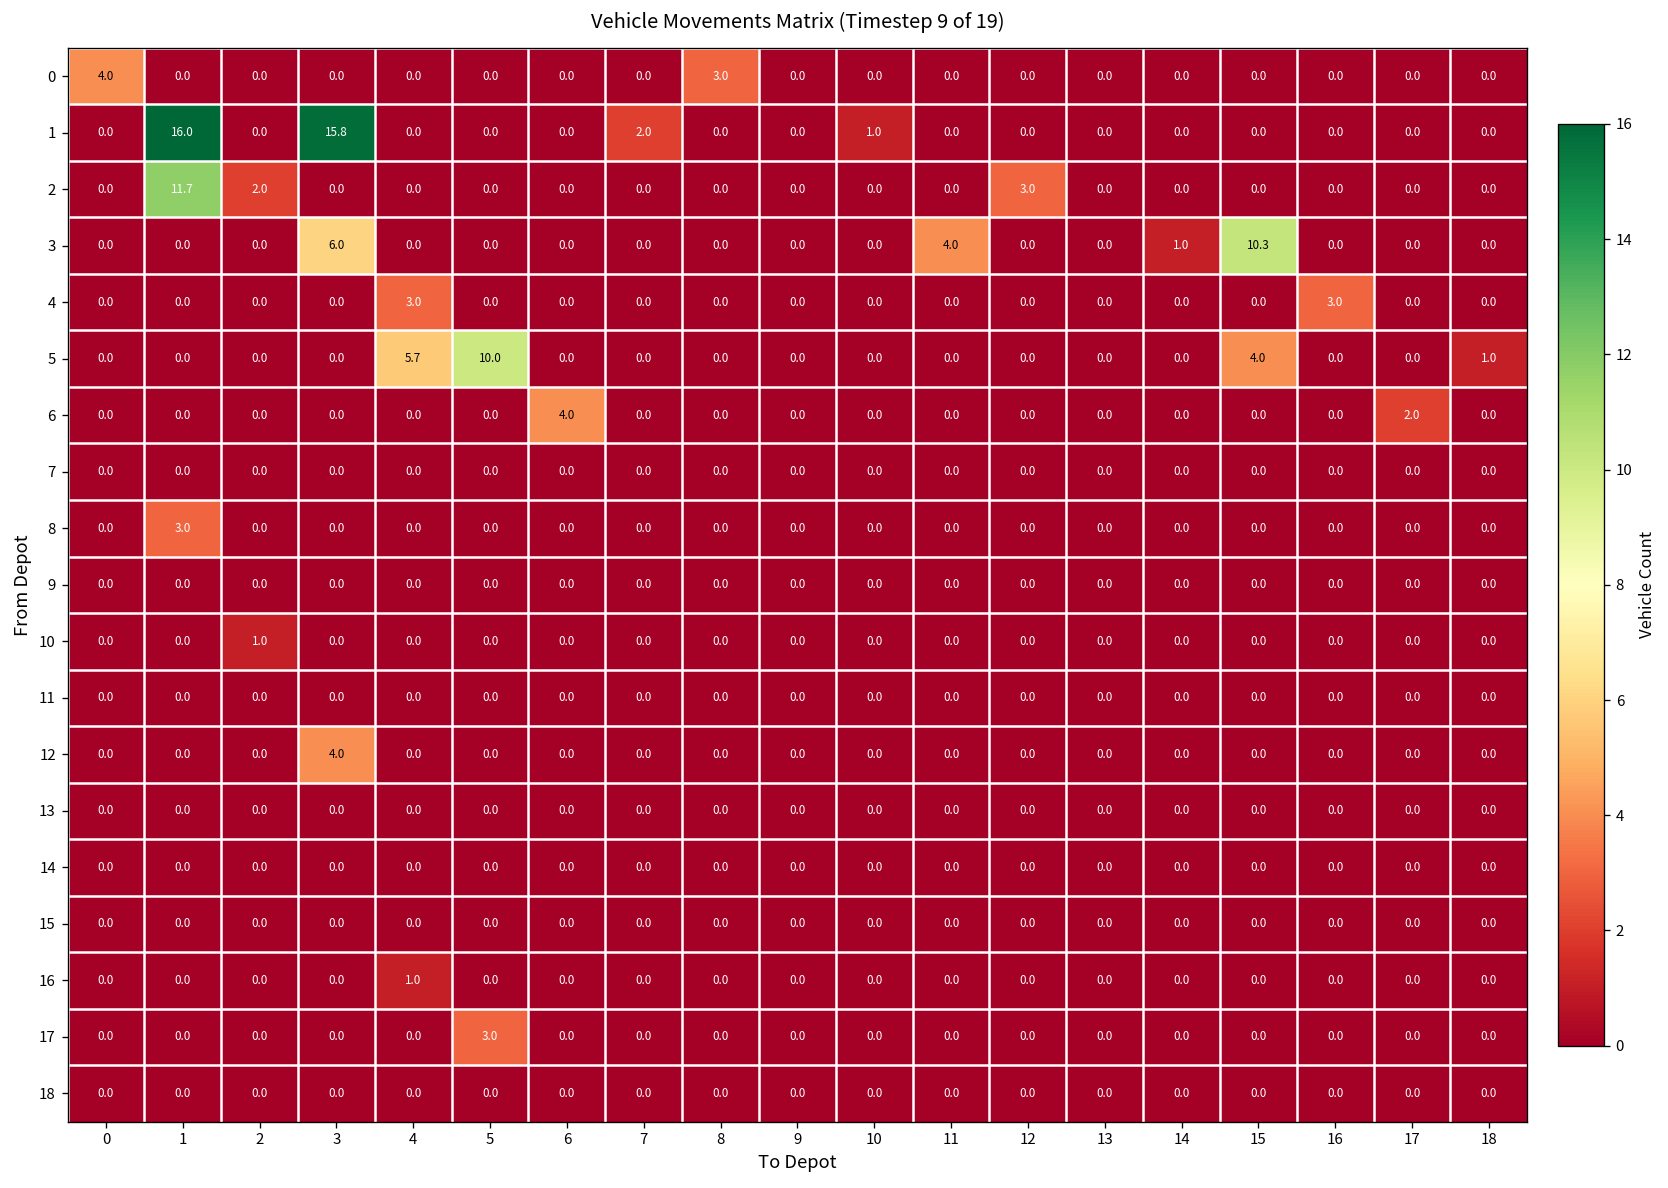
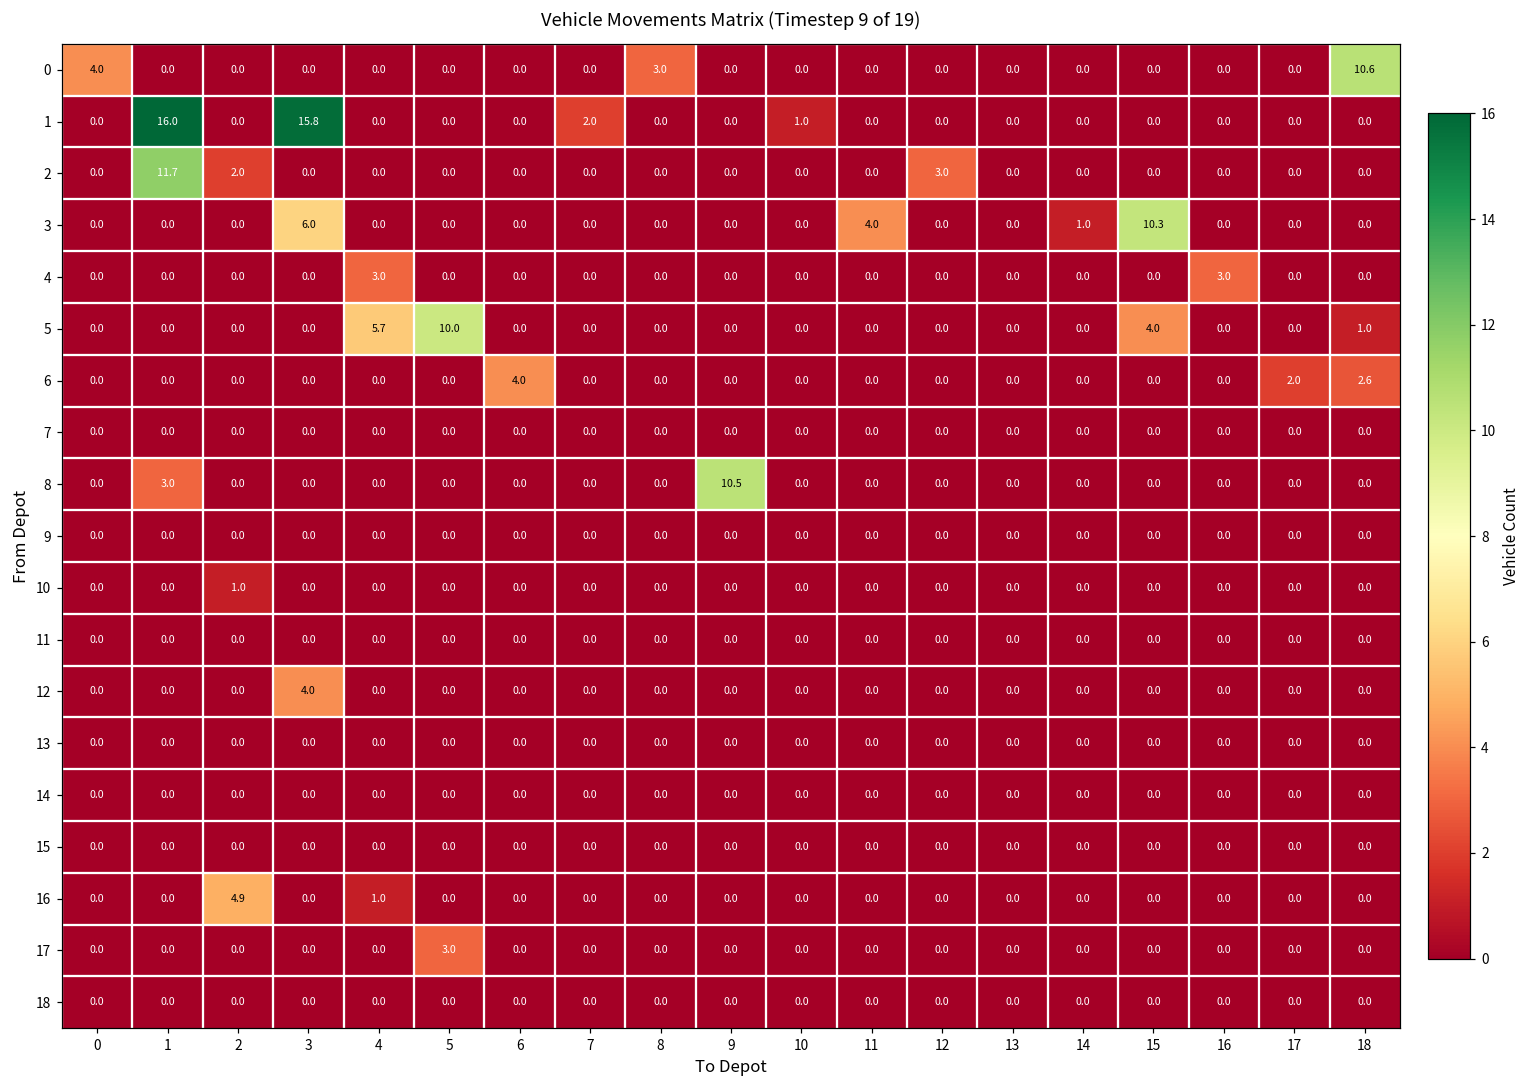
0, 18: 0.0 -> 10.6
6, 18: 0.0 -> 2.6
8, 9: 0.0 -> 10.5
16, 2: 0.0 -> 4.9
